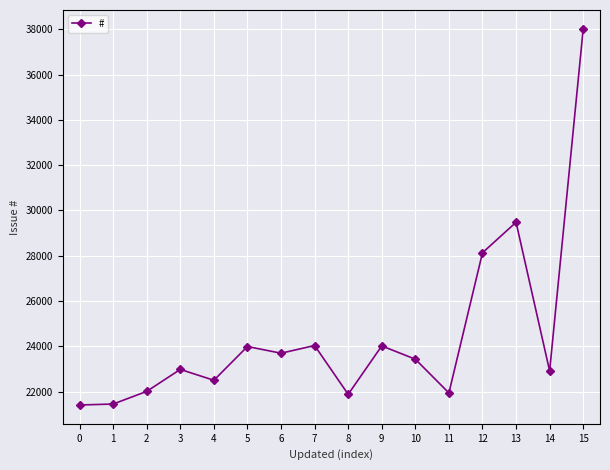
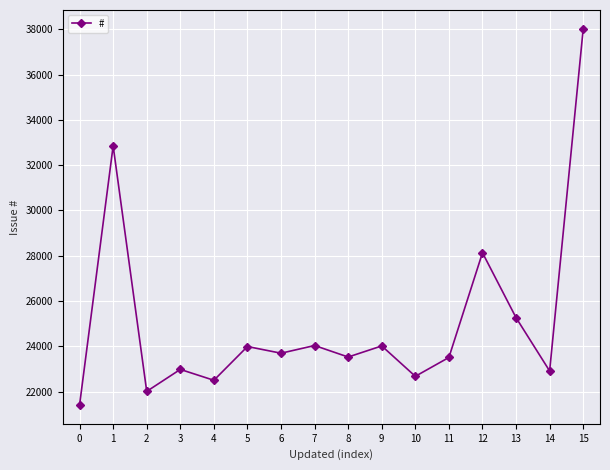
1: 21500 -> 32900
8: 21900 -> 23500
10: 23400 -> 22700
11: 21900 -> 23500
13: 29500 -> 25300
